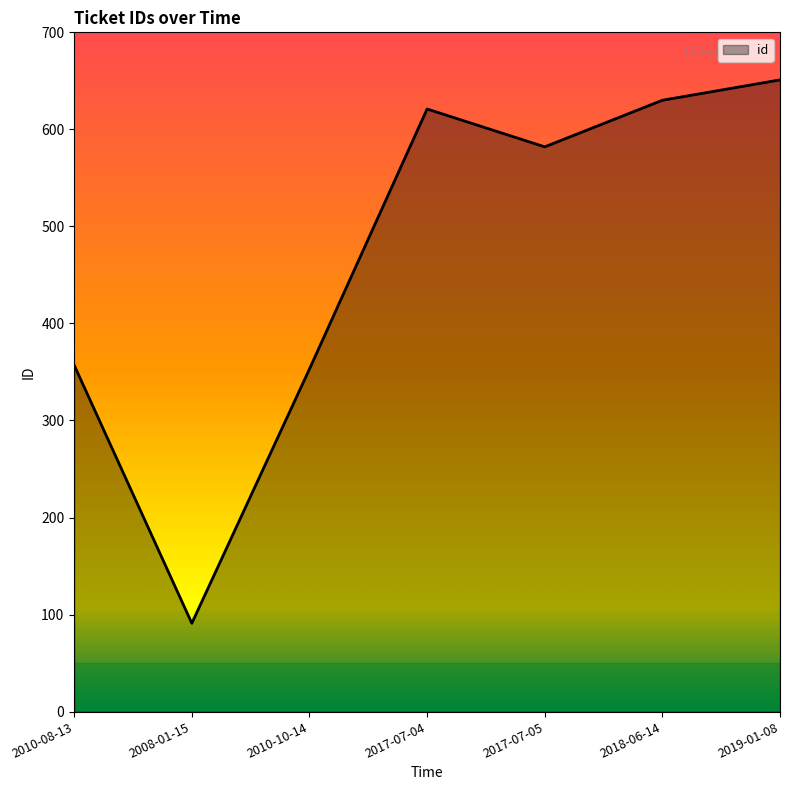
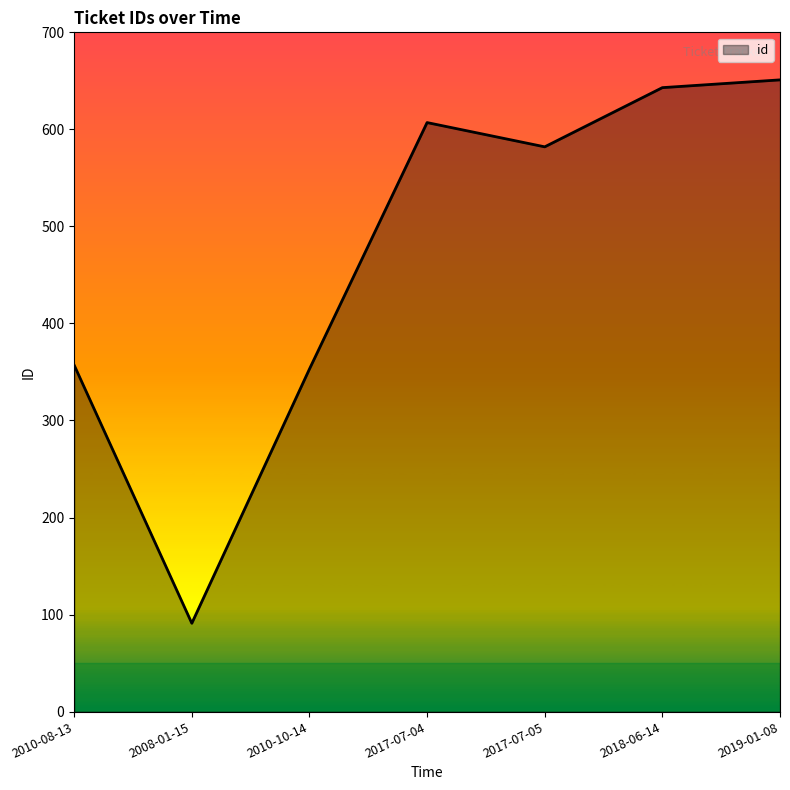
2017-07-04: 620 -> 610
2018-06-14: 630 -> 640
